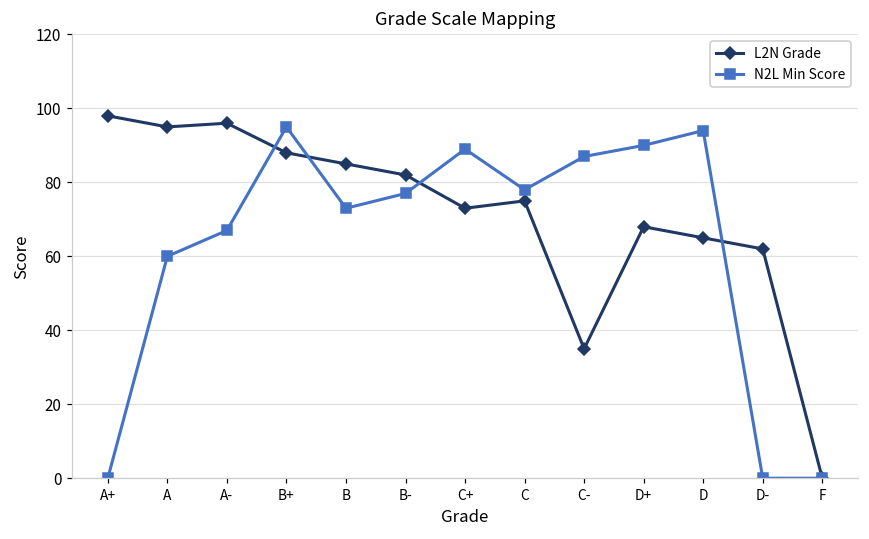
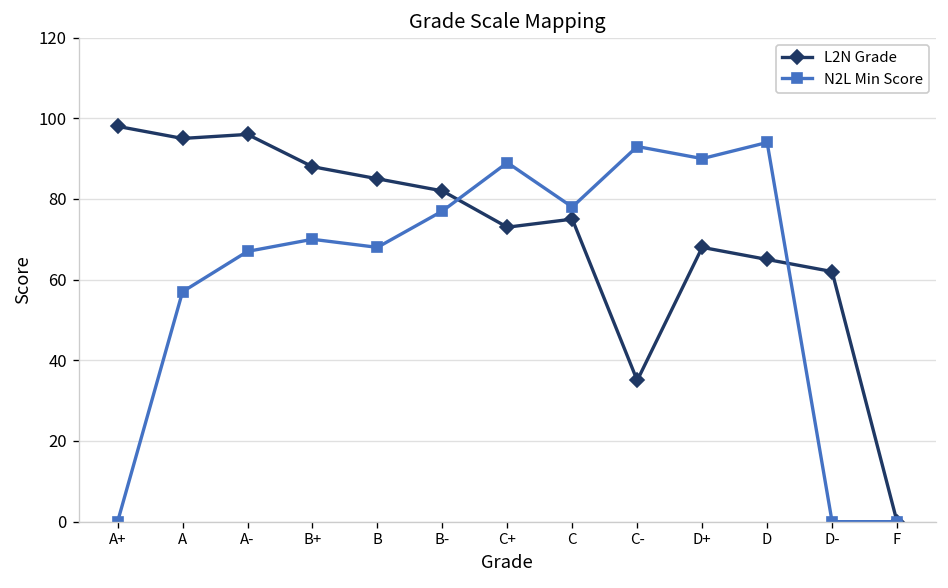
N2L Min Score, A: 60 -> 57
N2L Min Score, B+: 95 -> 70
N2L Min Score, B: 73 -> 68
N2L Min Score, C-: 87 -> 93
